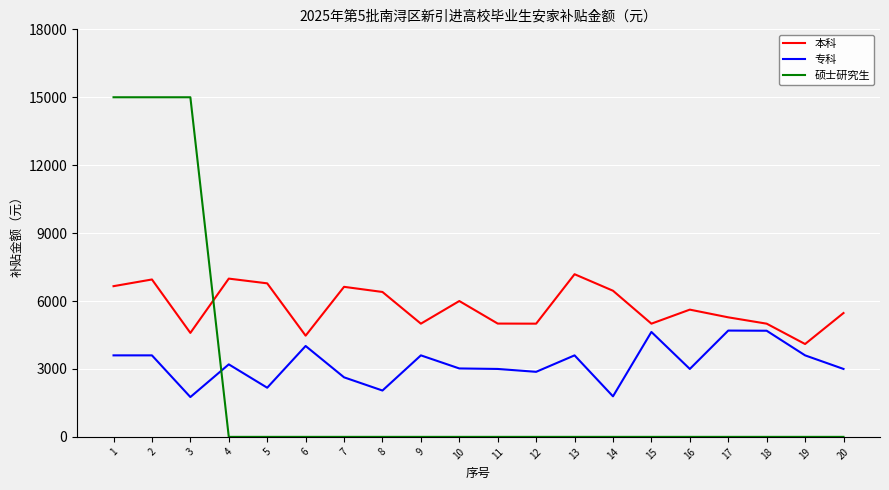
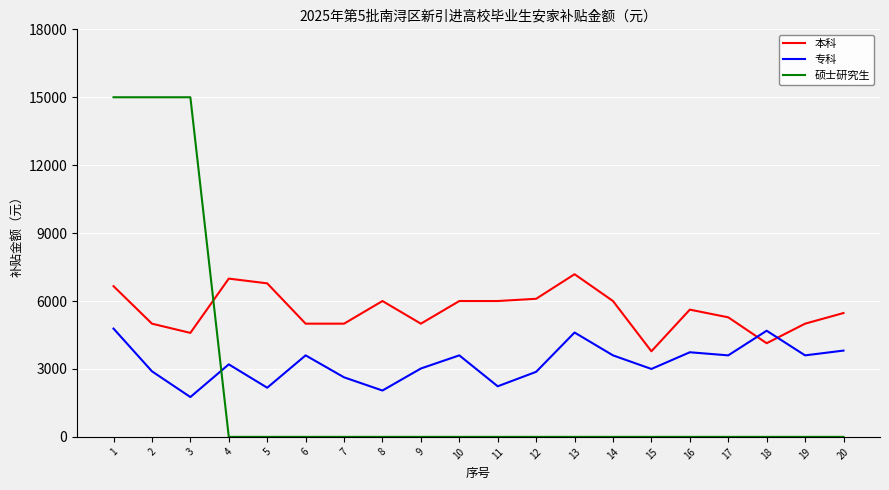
专科, 1: 3600 -> 4800
本科, 2: 7000 -> 5000
专科, 2: 3600 -> 2900
本科, 6: 4500 -> 5000
专科, 6: 4000 -> 3600
本科, 7: 6600 -> 5000
本科, 8: 6400 -> 6000
专科, 9: 3600 -> 3000
专科, 10: 3000 -> 3600
本科, 11: 5000 -> 6000
专科, 11: 3000 -> 2200
本科, 12: 5000 -> 6100
专科, 13: 3600 -> 4600
本科, 14: 6500 -> 6000
专科, 14: 1800 -> 3600
本科, 15: 5000 -> 3800
专科, 15: 4600 -> 3000
专科, 16: 3000 -> 3700
专科, 17: 4700 -> 3600
本科, 18: 5000 -> 4100
本科, 19: 4100 -> 5000
专科, 20: 3000 -> 3800
